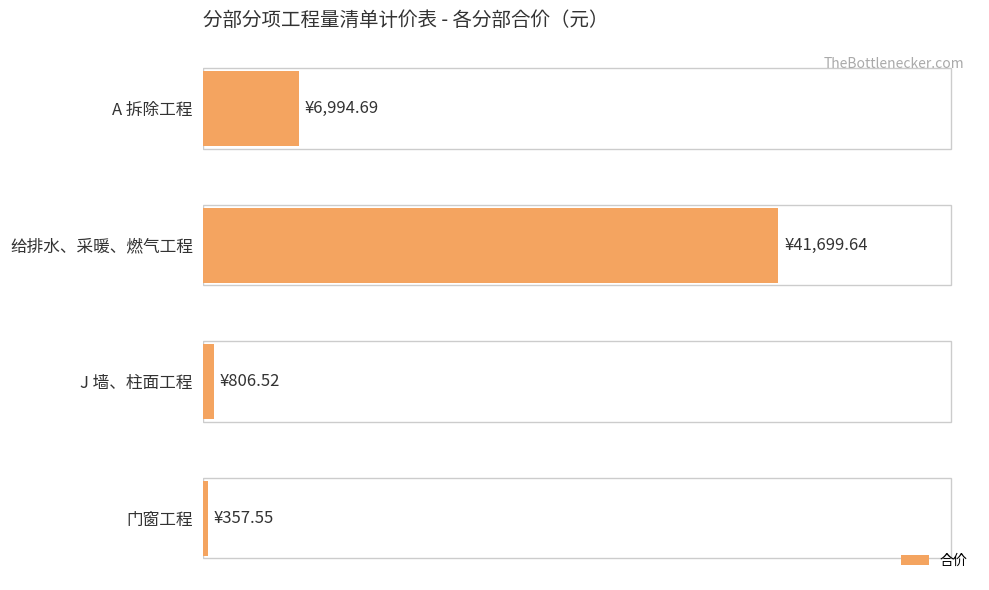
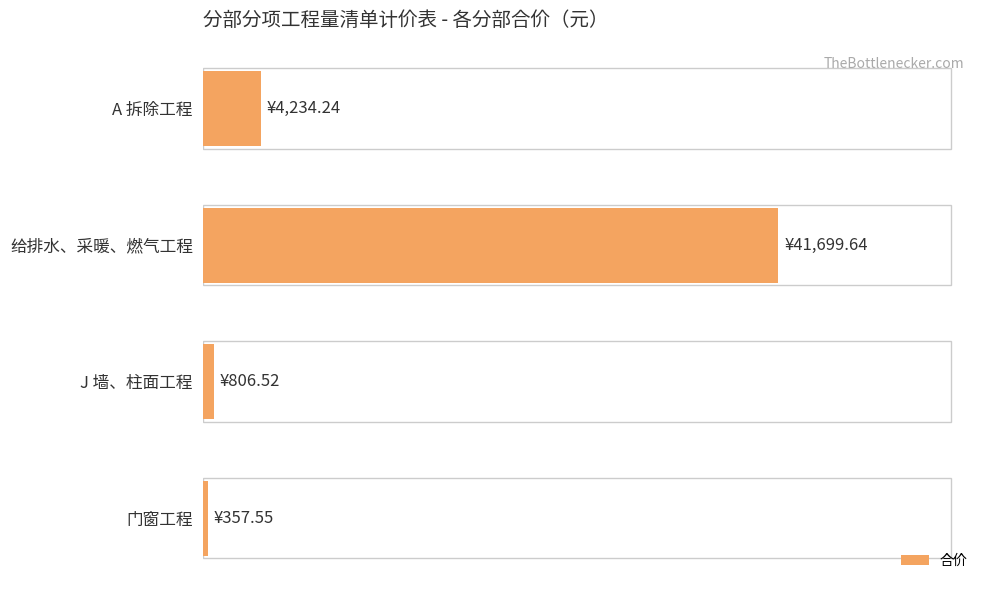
A 拆除工程: ¥6,994.69 -> ¥4,234.24
